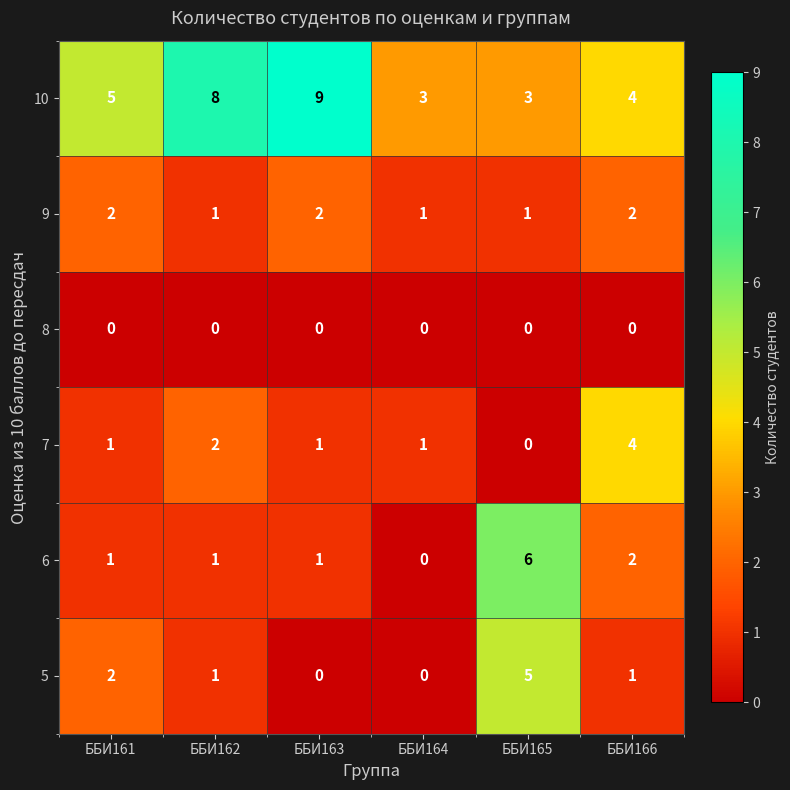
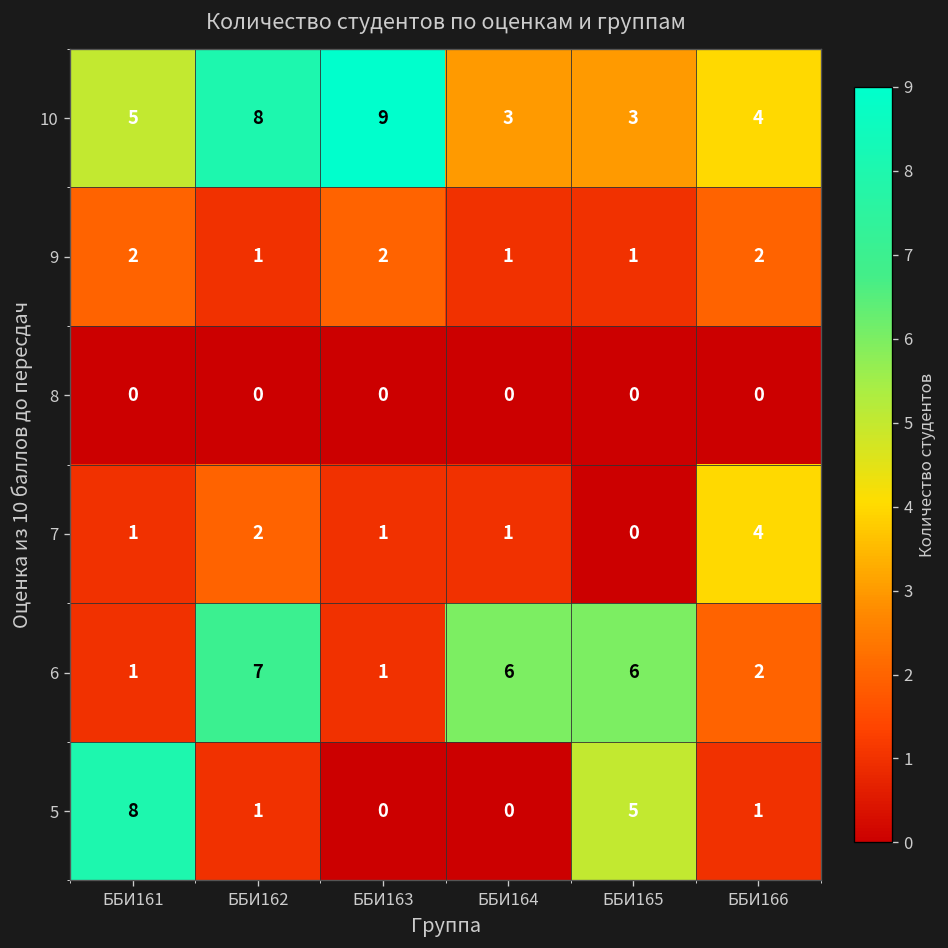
6, ББИ162: 1 -> 7
6, ББИ164: 0 -> 6
5, ББИ161: 2 -> 8
